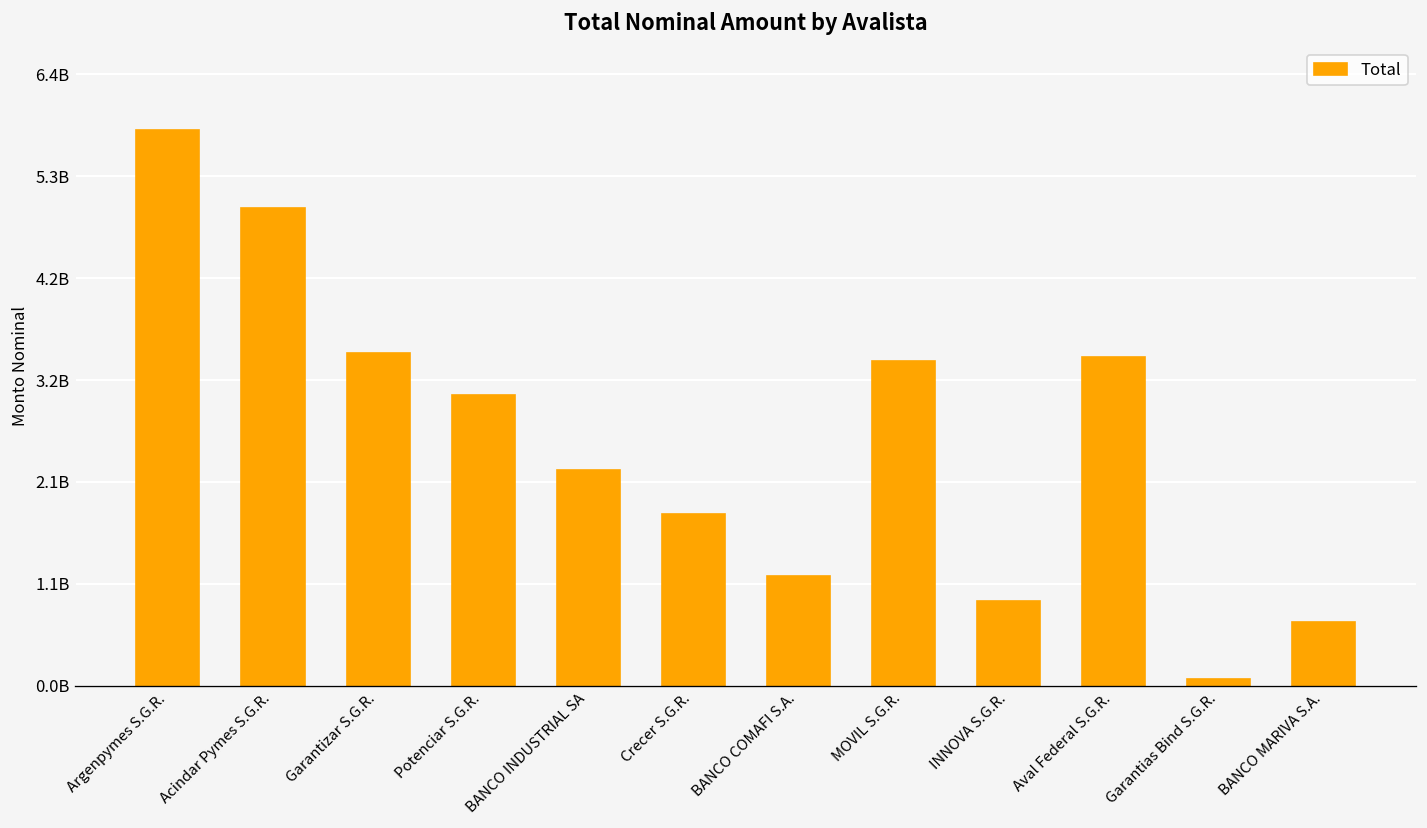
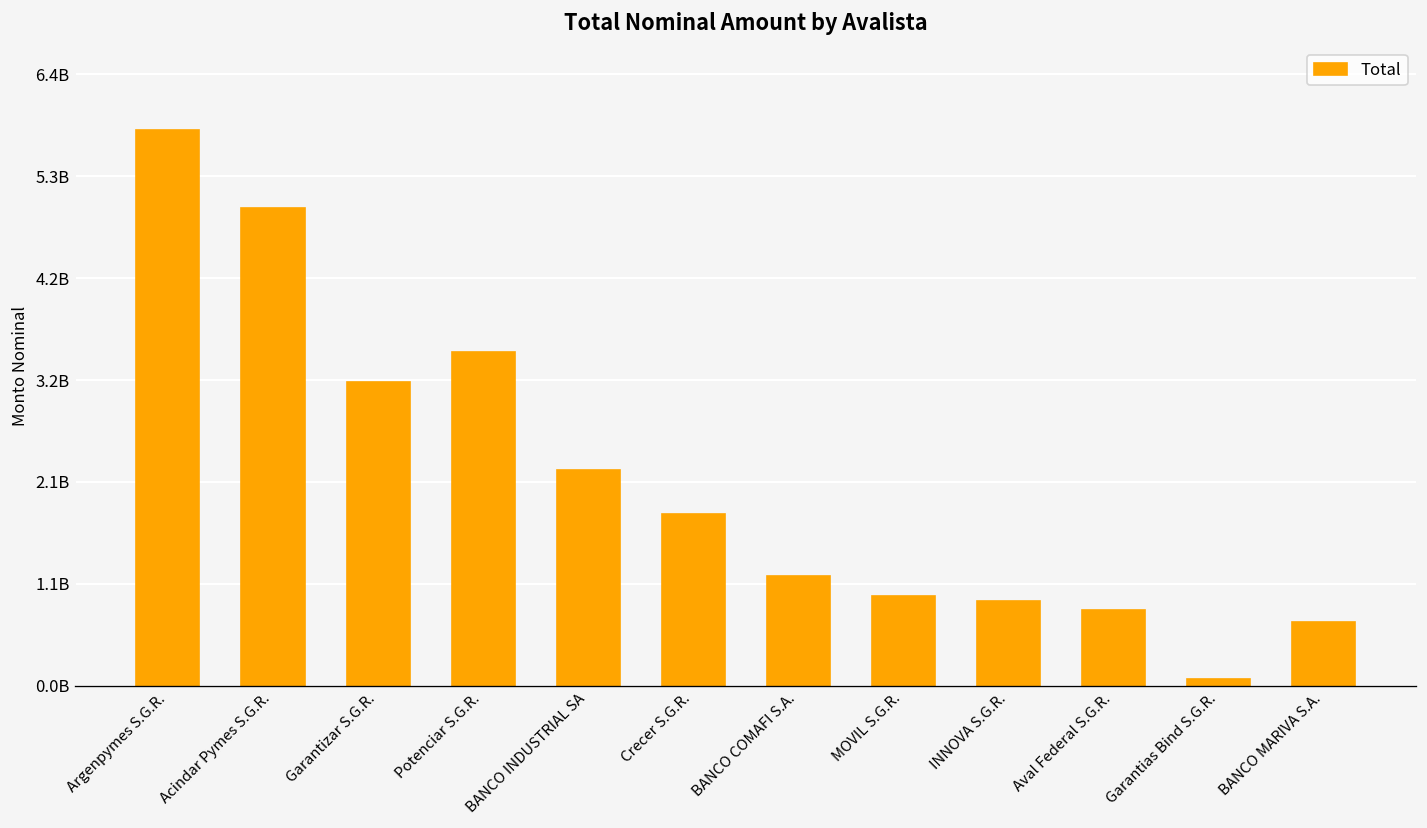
Garantizar S.G.R.: 3500000000 -> 3200000000
Potenciar S.G.R.: 3000000000 -> 3500000000
MOVIL S.G.R.: 3400000000 -> 900000000
Aval Federal S.G.R.: 3400000000 -> 800000000
